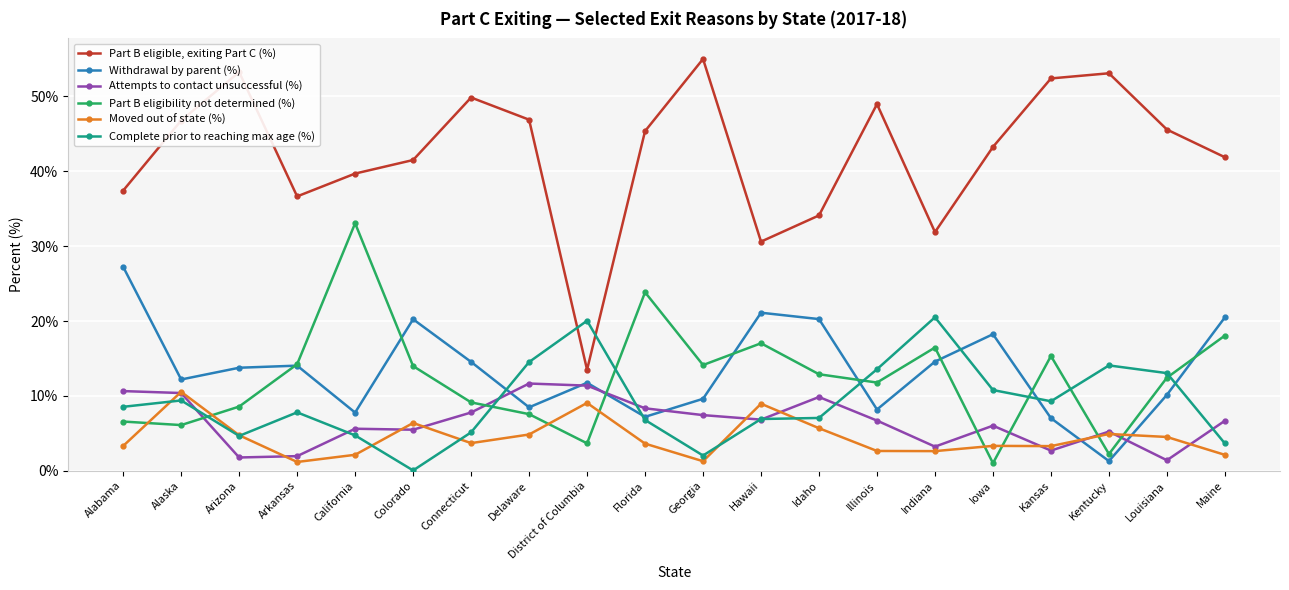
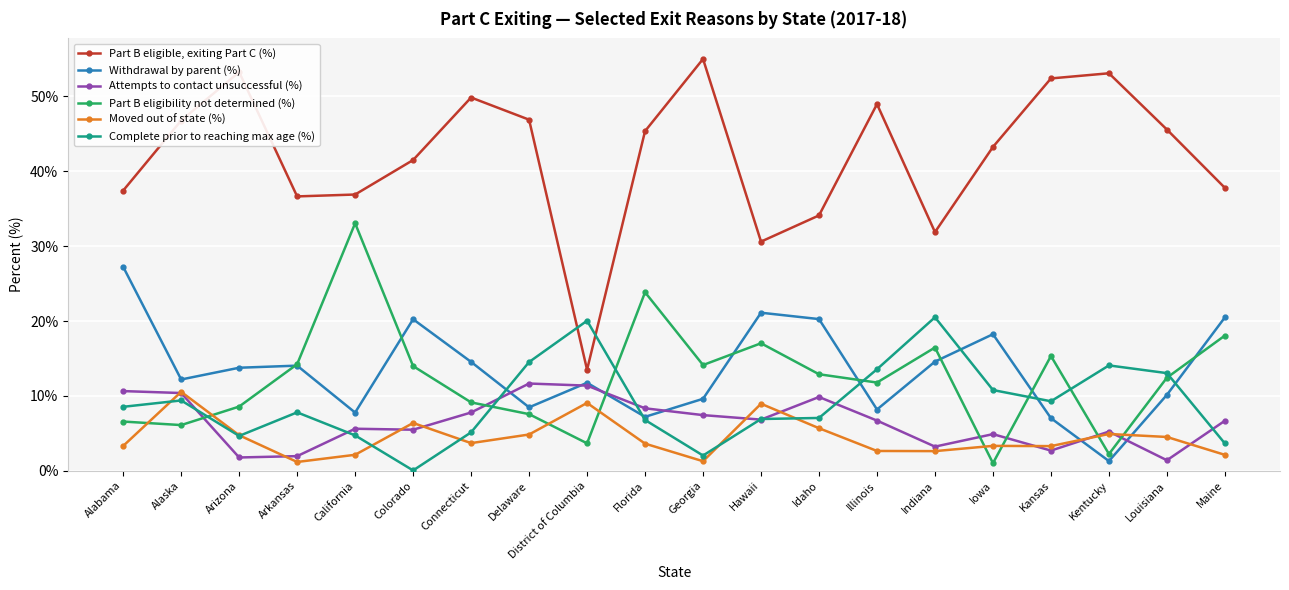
Part B eligible, exiting Part C (%), California: 40% -> 37%
Attempts to contact unsuccessful (%), Iowa: 6% -> 5%
Part B eligible, exiting Part C (%), Maine: 42% -> 38%
